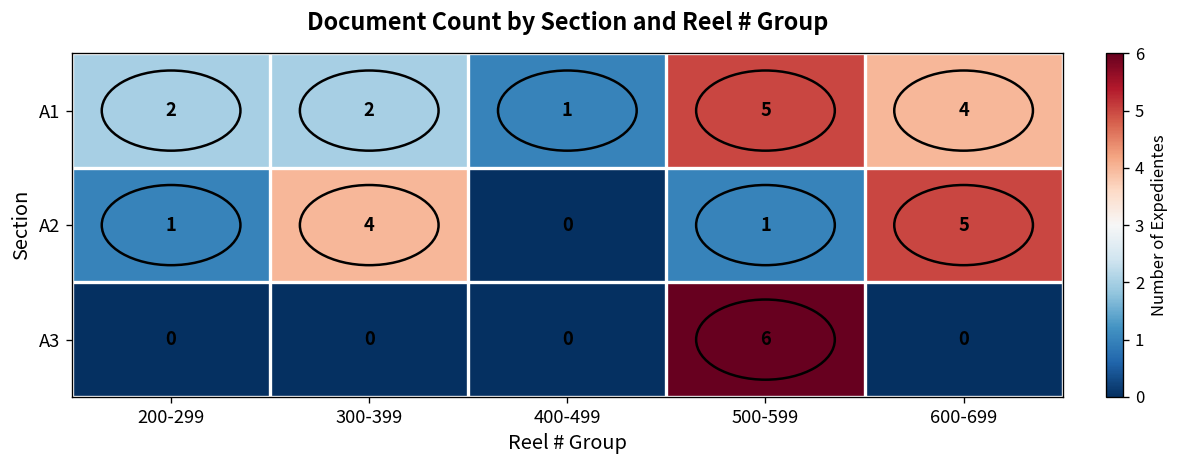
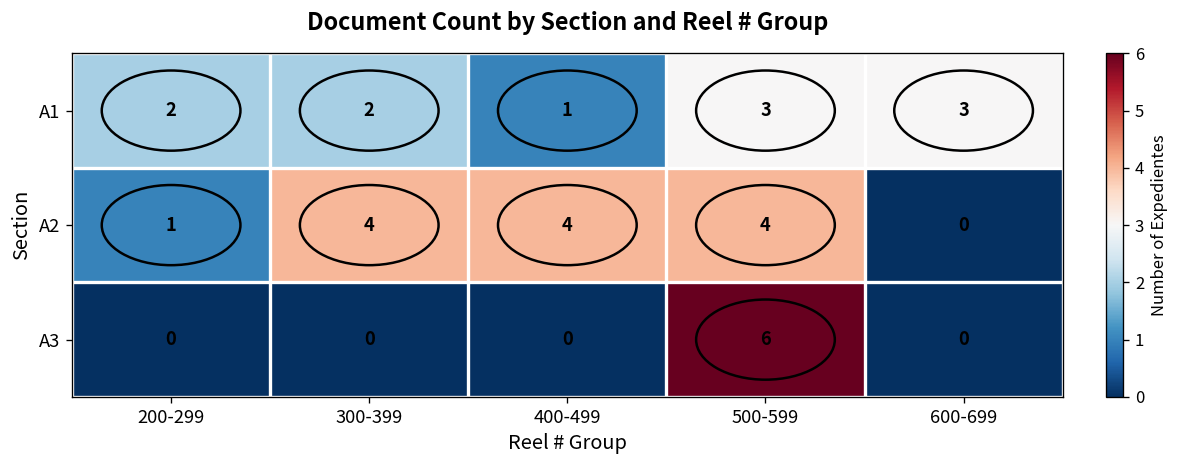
A1, 500-599: 5 -> 3
A1, 600-699: 4 -> 3
A2, 400-499: 0 -> 4
A2, 500-599: 1 -> 4
A2, 600-699: 5 -> 0
